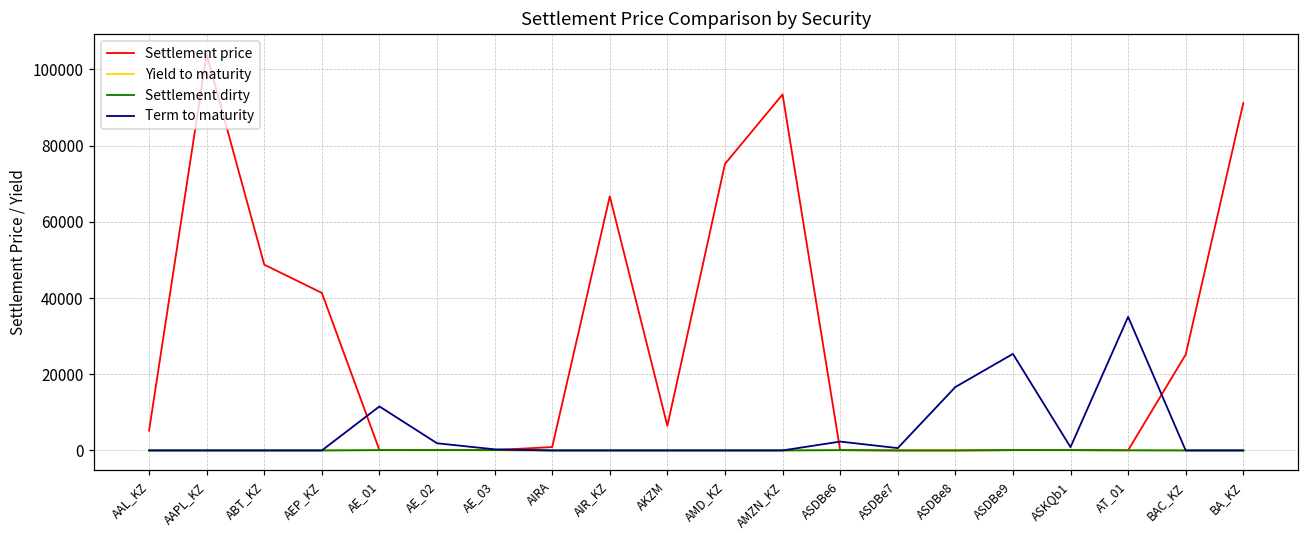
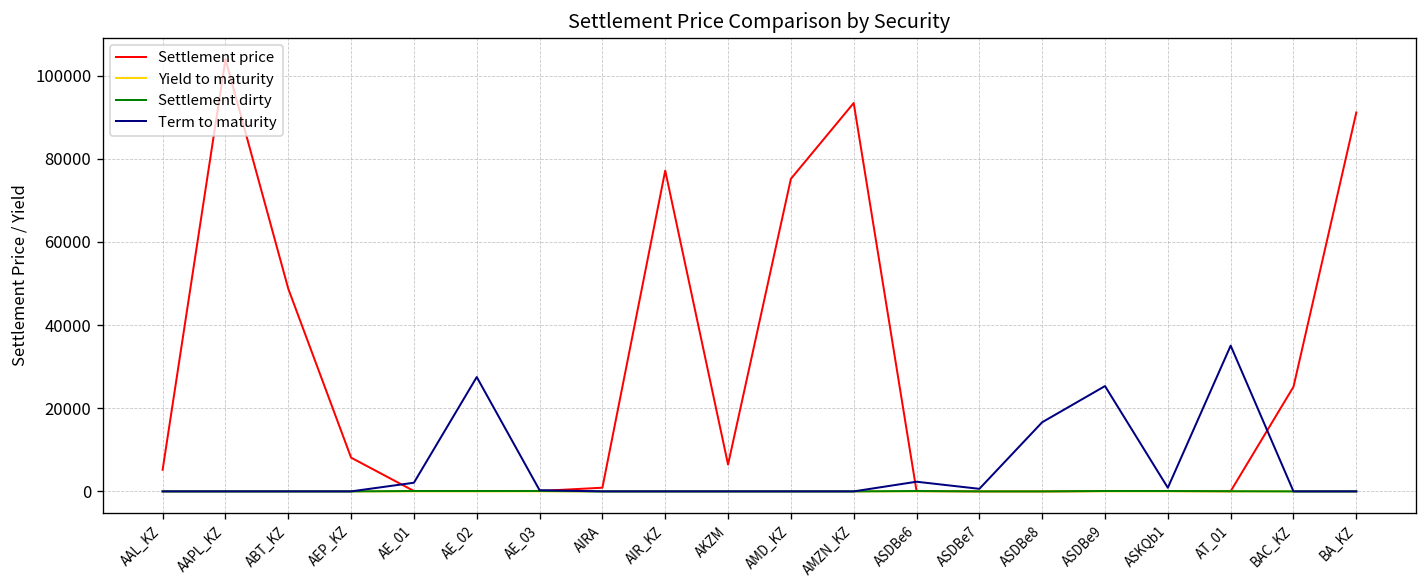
Settlement price, AEP_KZ: 41000 -> 8000
Term to maturity, AE_01: 12000 -> 2000
Term to maturity, AE_02: 2000 -> 28000
Settlement price, AIR_KZ: 67000 -> 77000
